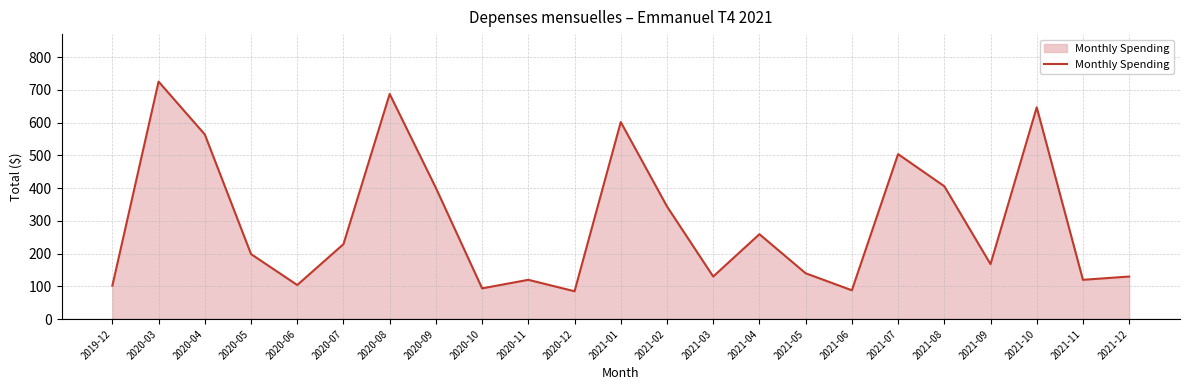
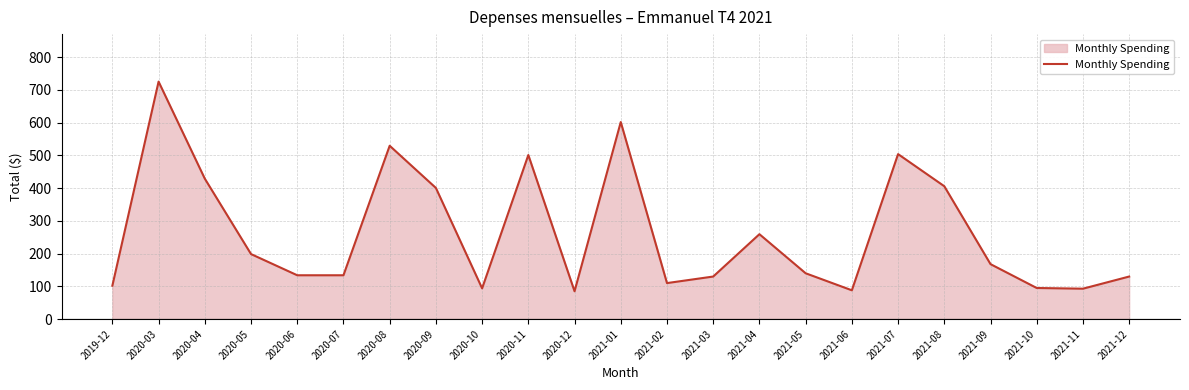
2020-04: 560 -> 430
2020-06: 100 -> 130
2020-07: 230 -> 130
2020-08: 690 -> 530
2020-11: 120 -> 500
2021-02: 340 -> 110
2021-10: 650 -> 100
2021-11: 120 -> 90
